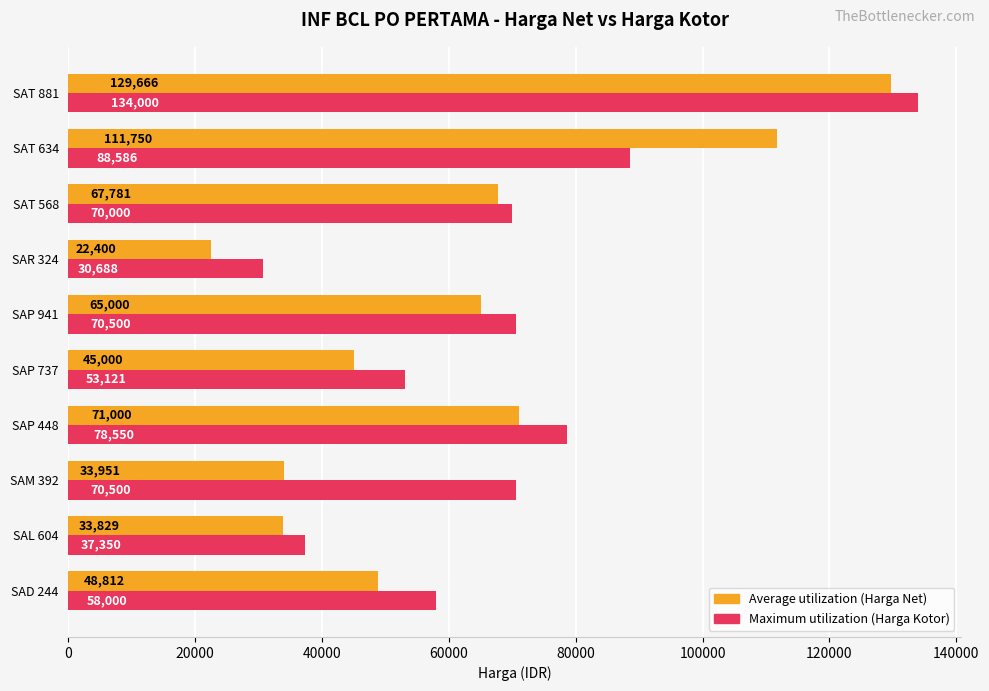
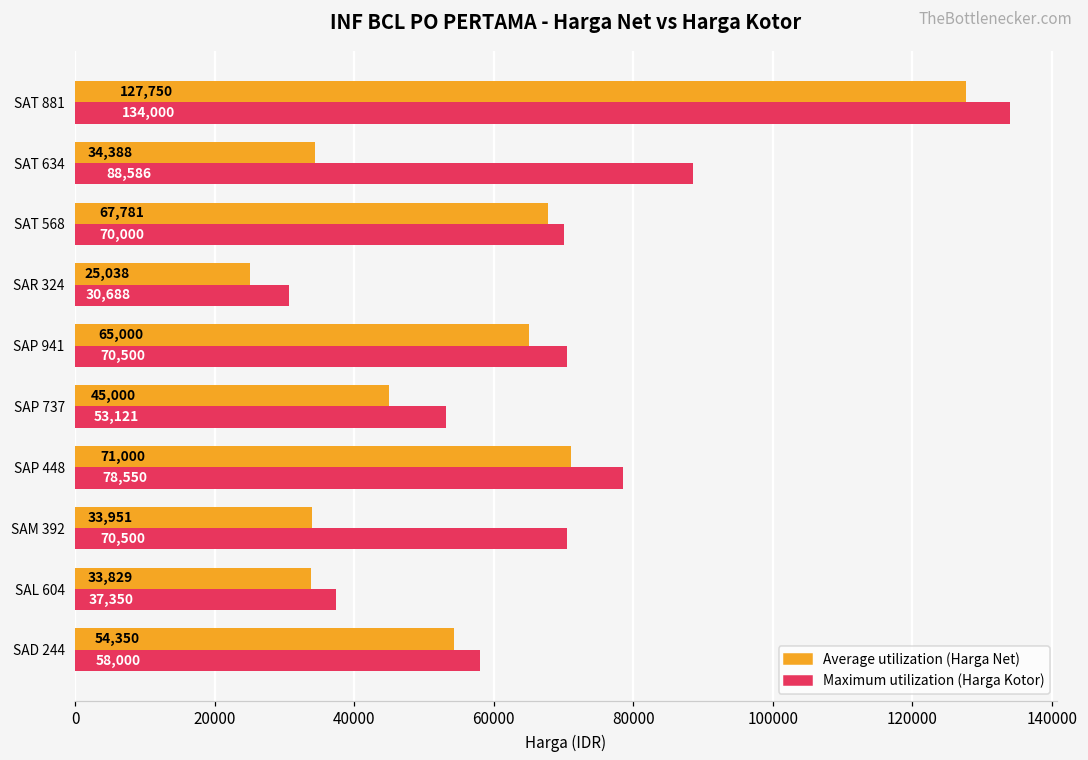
Average utilization (Harga Net), SAT 881: 129,666 -> 127,750
Average utilization (Harga Net), SAT 634: 111,750 -> 34,388
Average utilization (Harga Net), SAR 324: 22,400 -> 25,038
Average utilization (Harga Net), SAD 244: 48,812 -> 54,350
